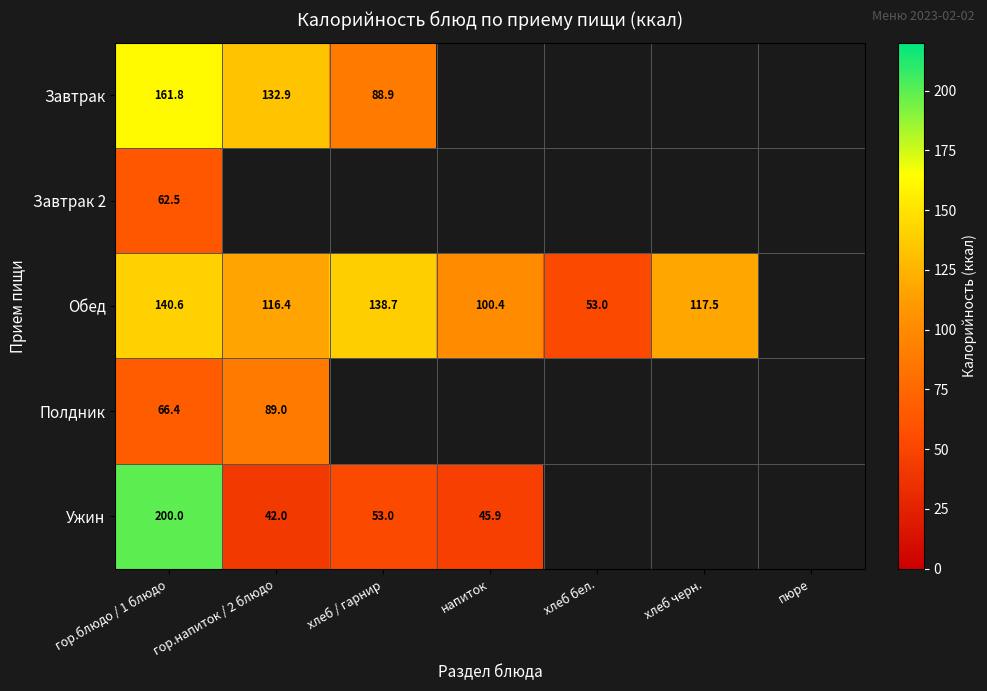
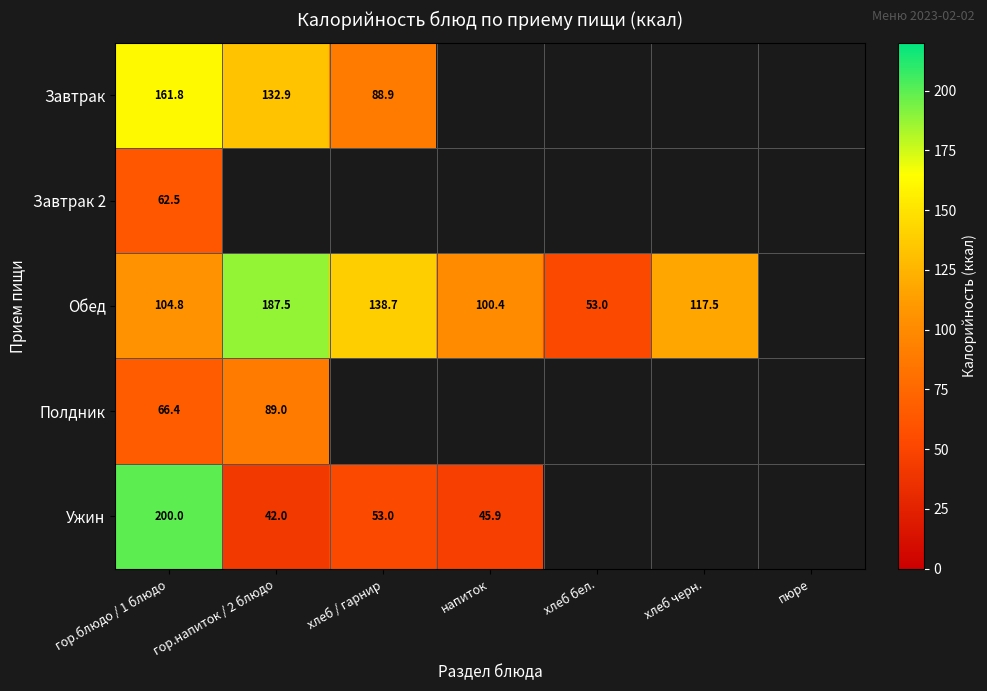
Обед, гор.блюдо / 1 блюдо: 140.6 -> 104.8
Обед, гор.напиток / 2 блюдо: 116.4 -> 187.5
